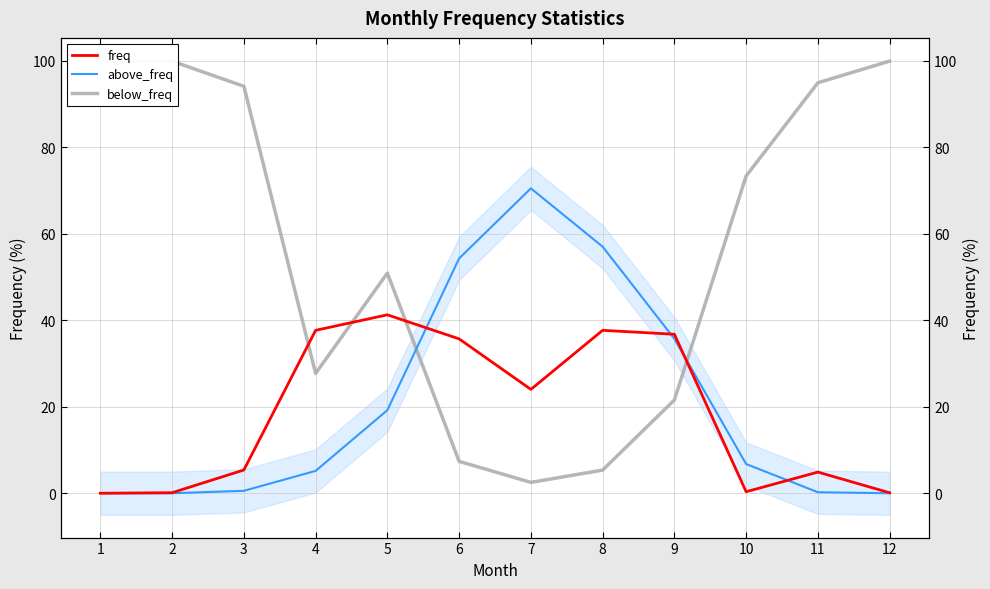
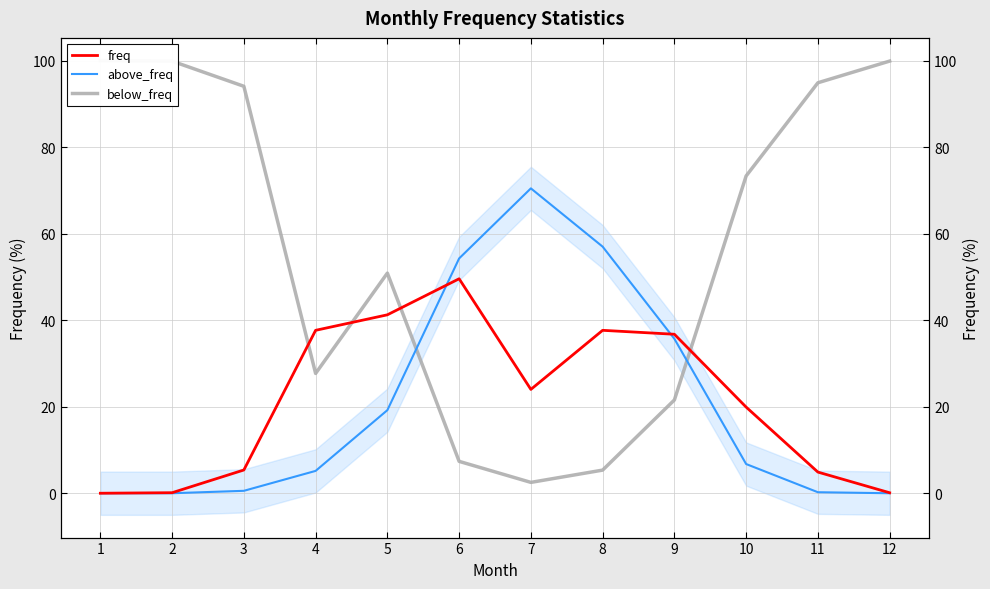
freq, 6: 36 -> 50
freq, 10: 0 -> 20
